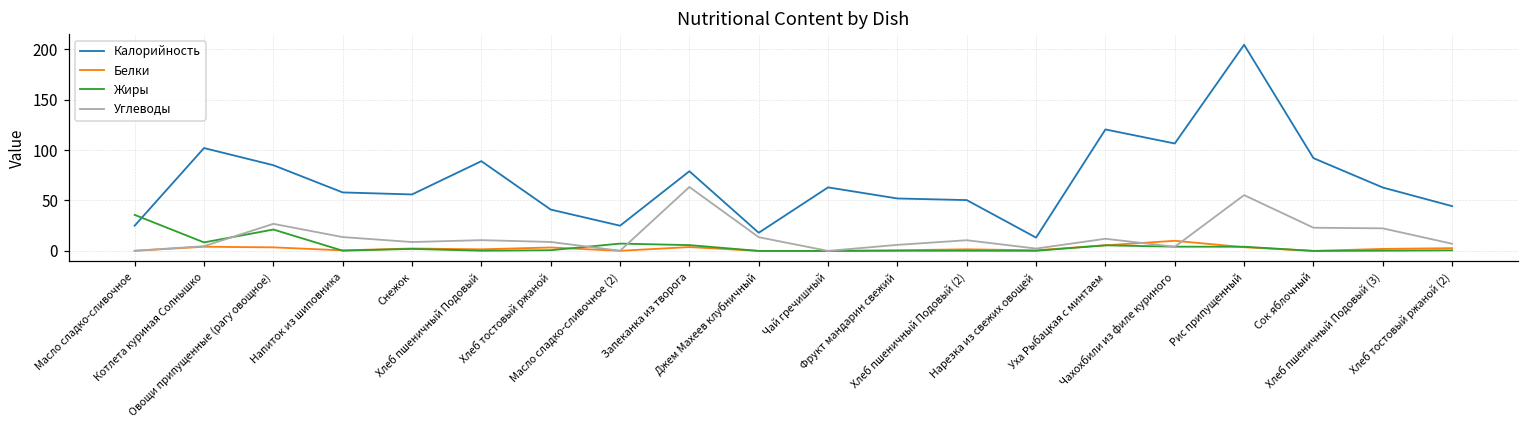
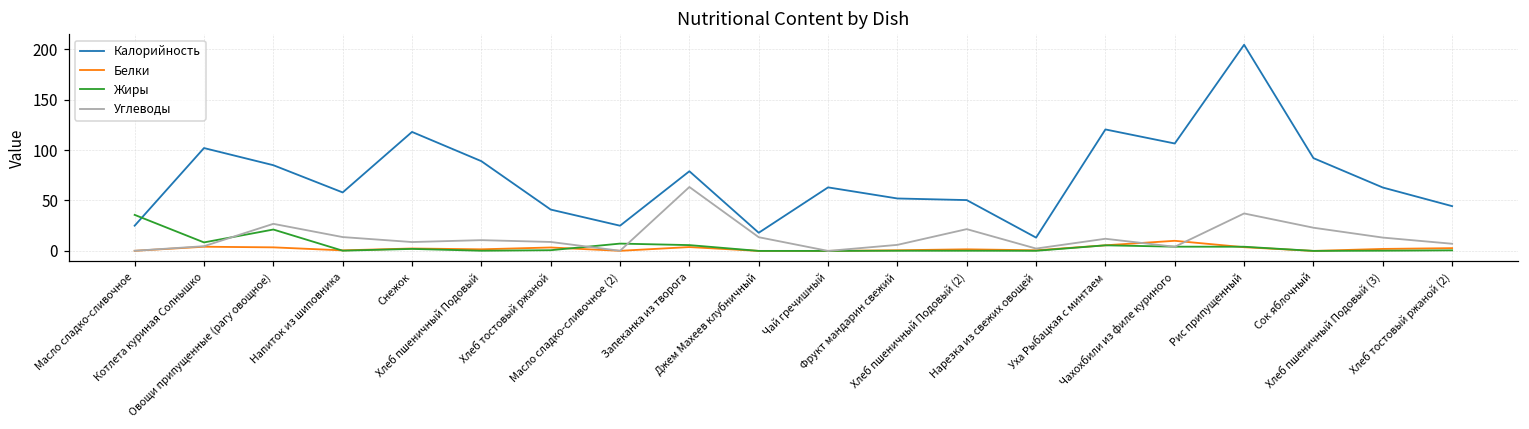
Калорийность, Снежок: 60 -> 120
Углеводы, Хлеб пшеничный Подовый (2): 10 -> 20
Углеводы, Рис припущенный: 60 -> 40
Углеводы, Хлеб пшеничный Подовый (3): 20 -> 10
